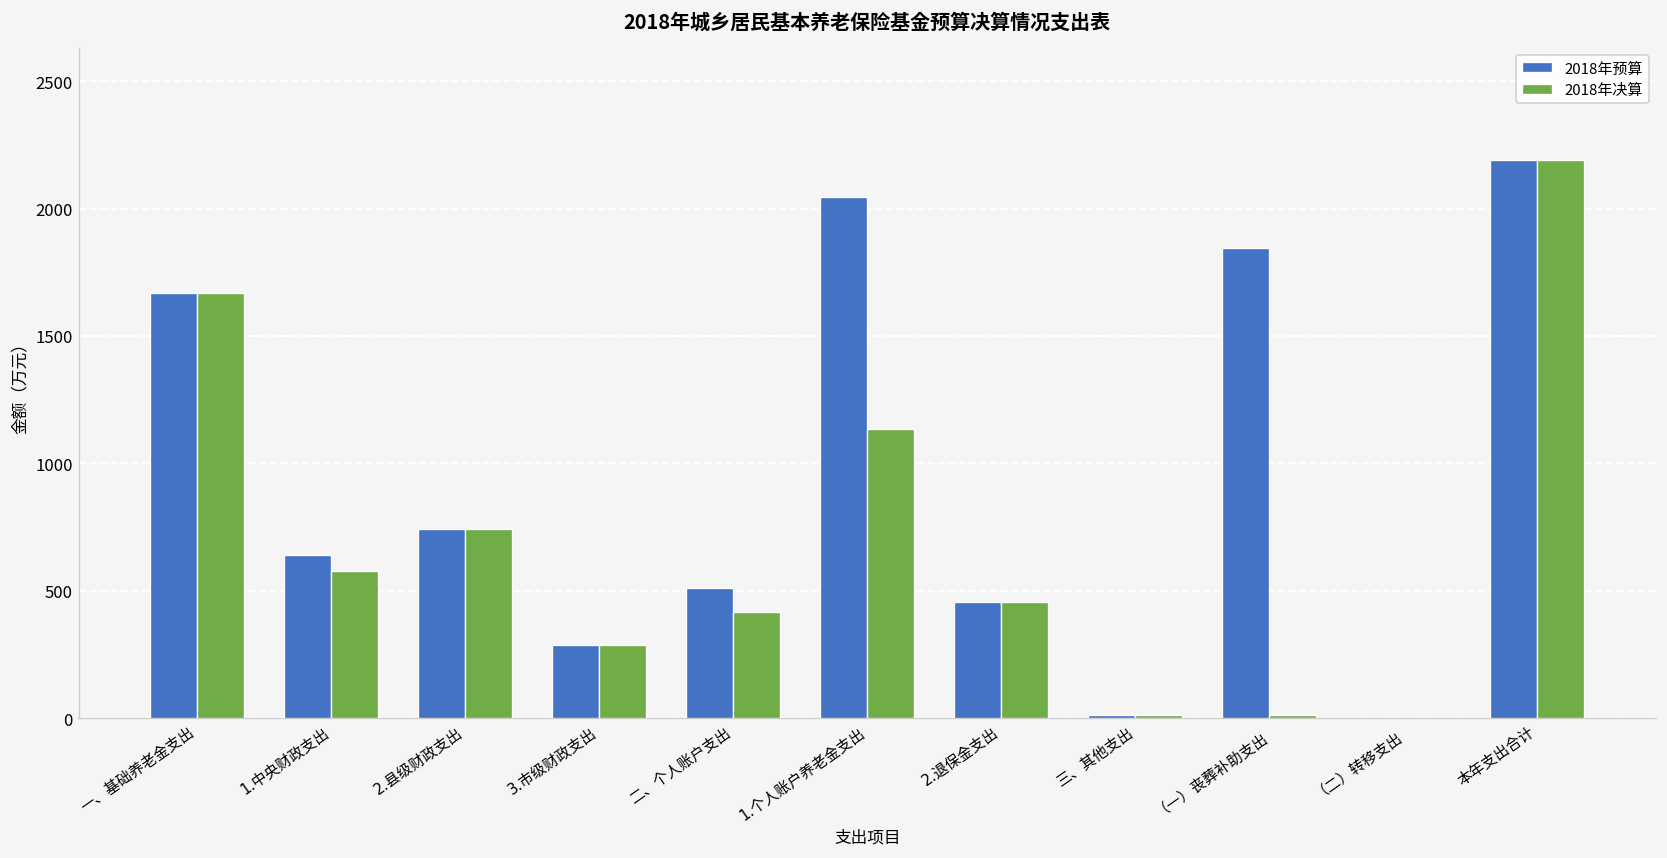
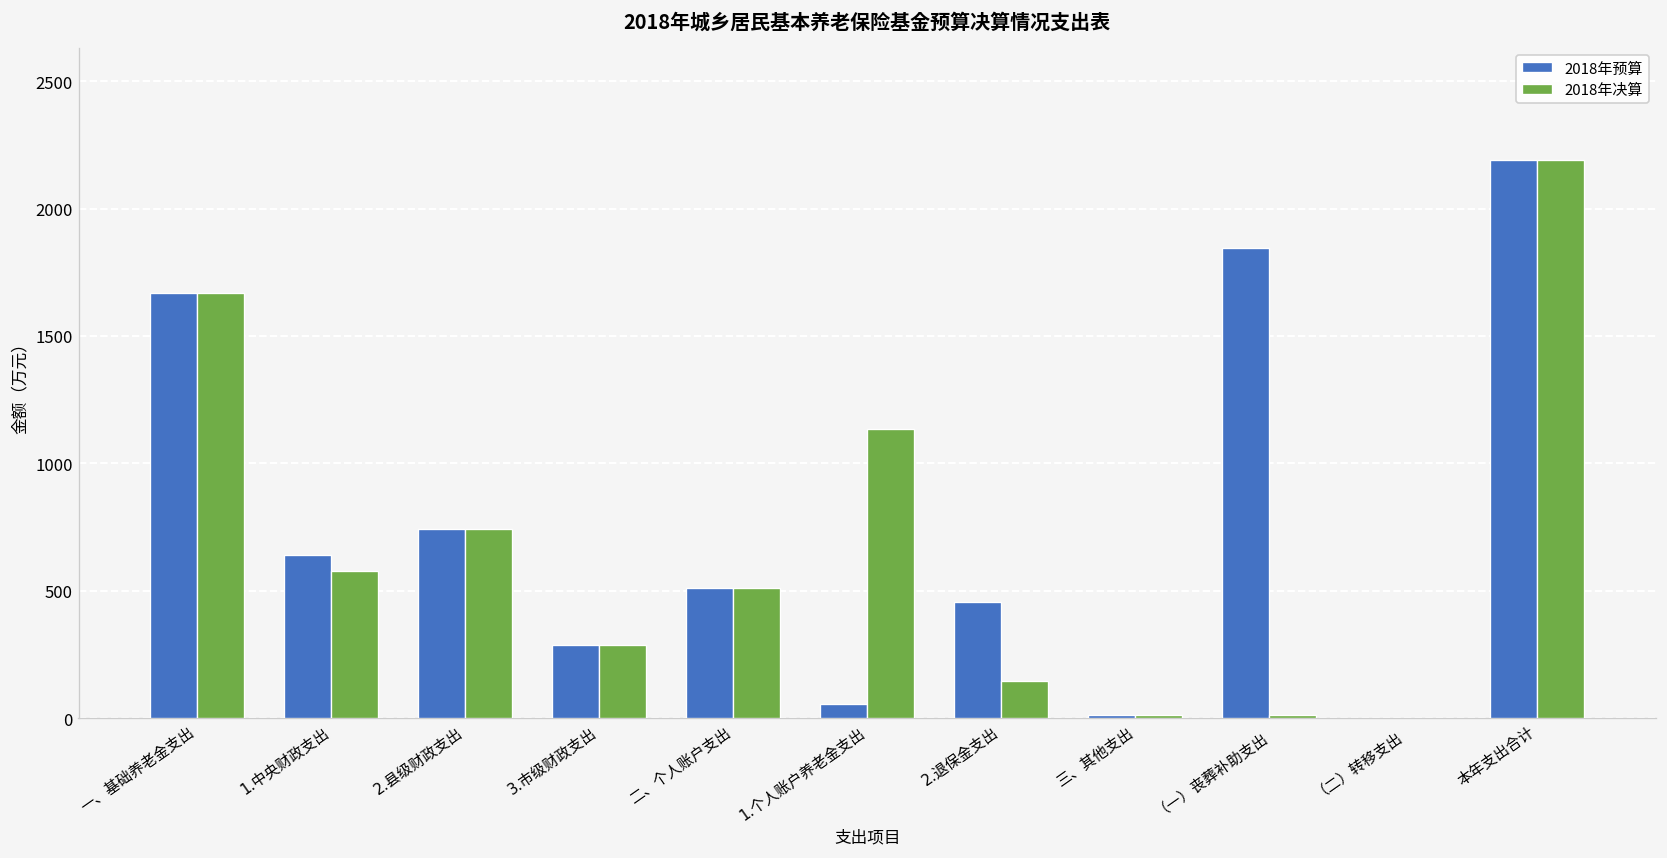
2018年决算, 二、个人账户支出: 420 -> 510
2018年预算, 1.个人账户养老金支出: 2040 -> 60
2018年决算, 2.退保金支出: 460 -> 150
